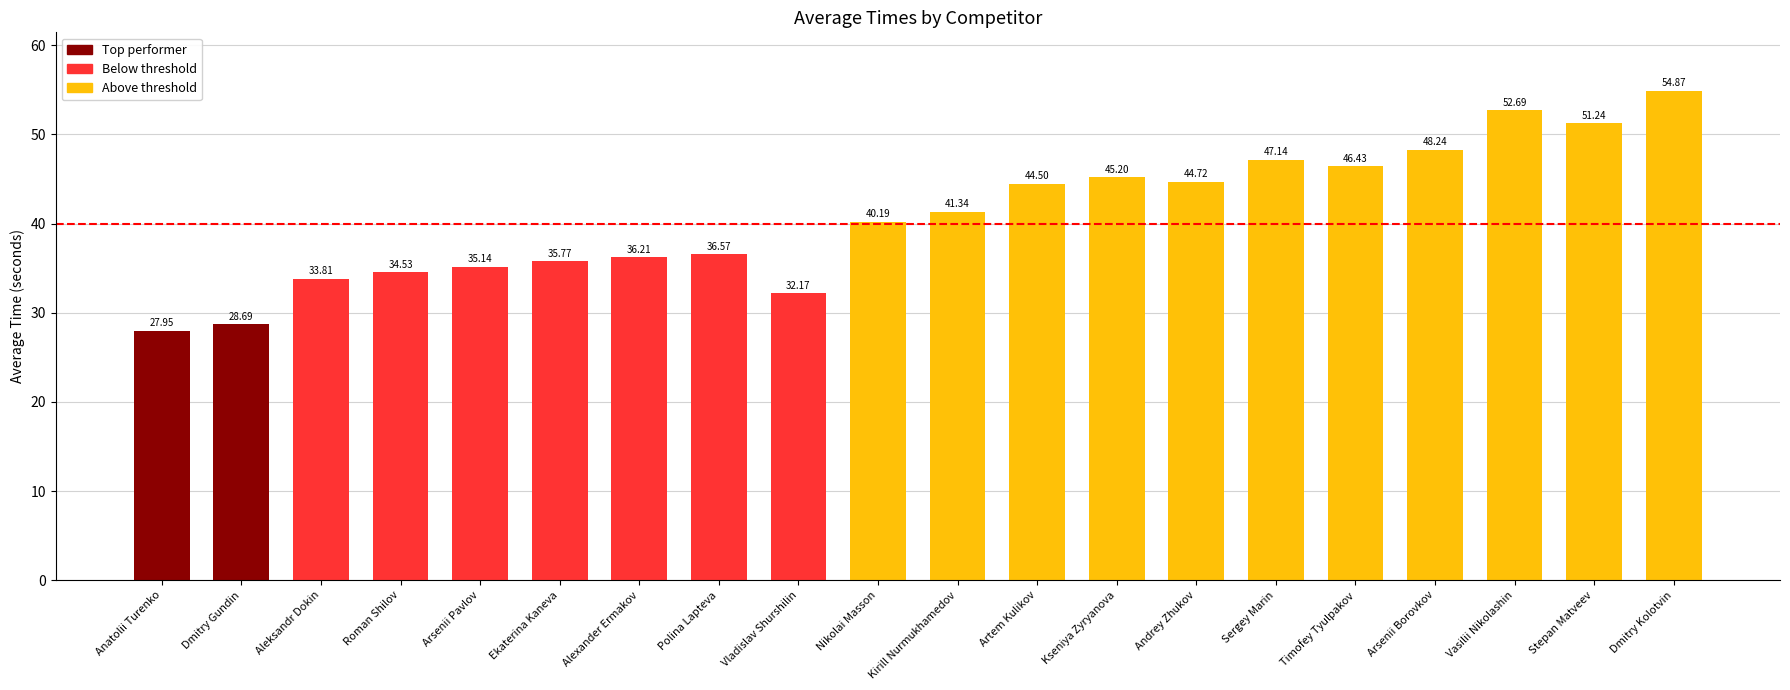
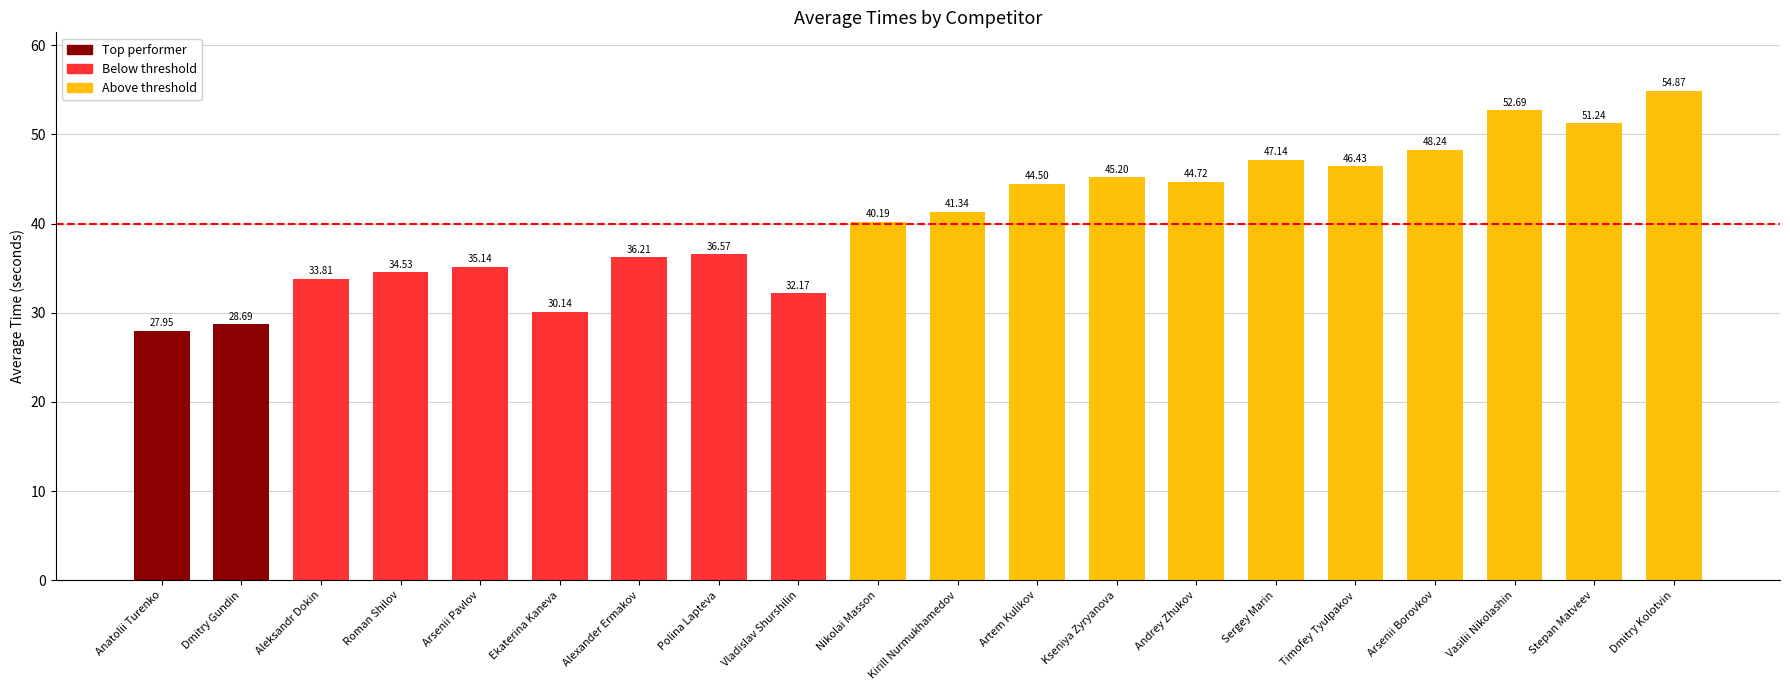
Ekaterina Kaneva: 35.77 -> 30.14
